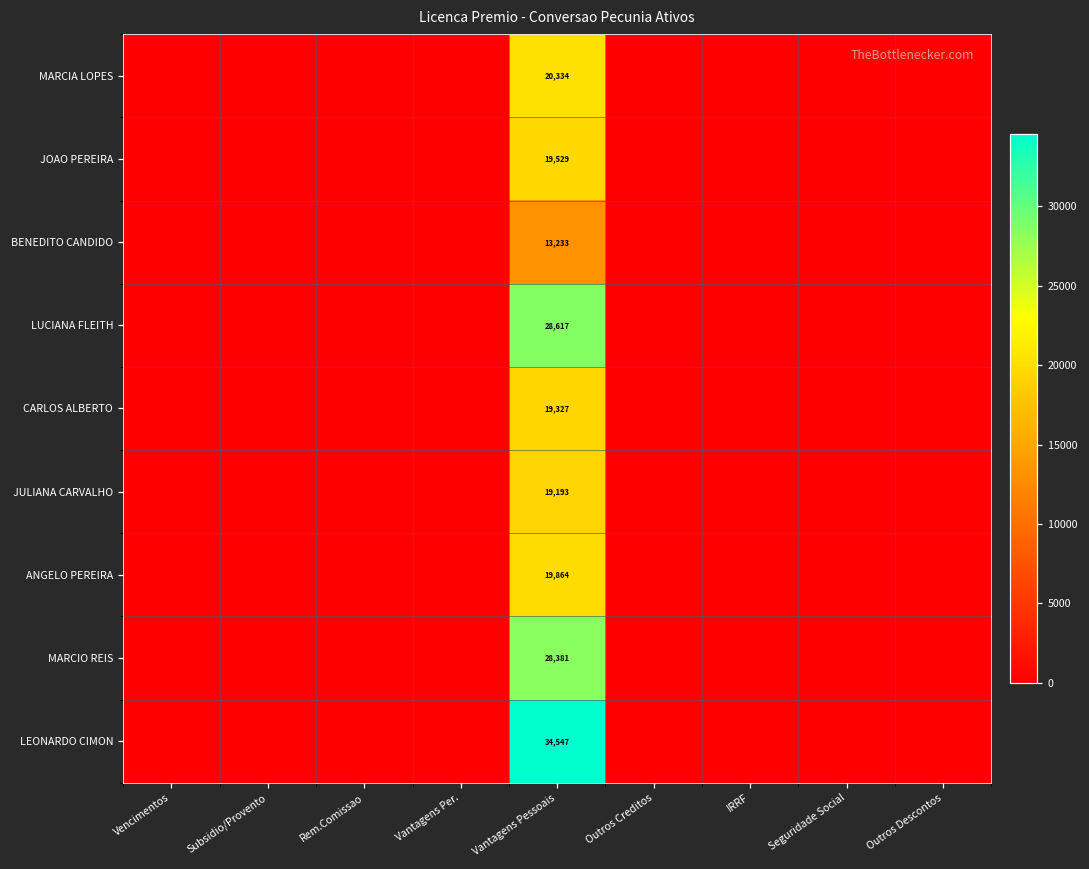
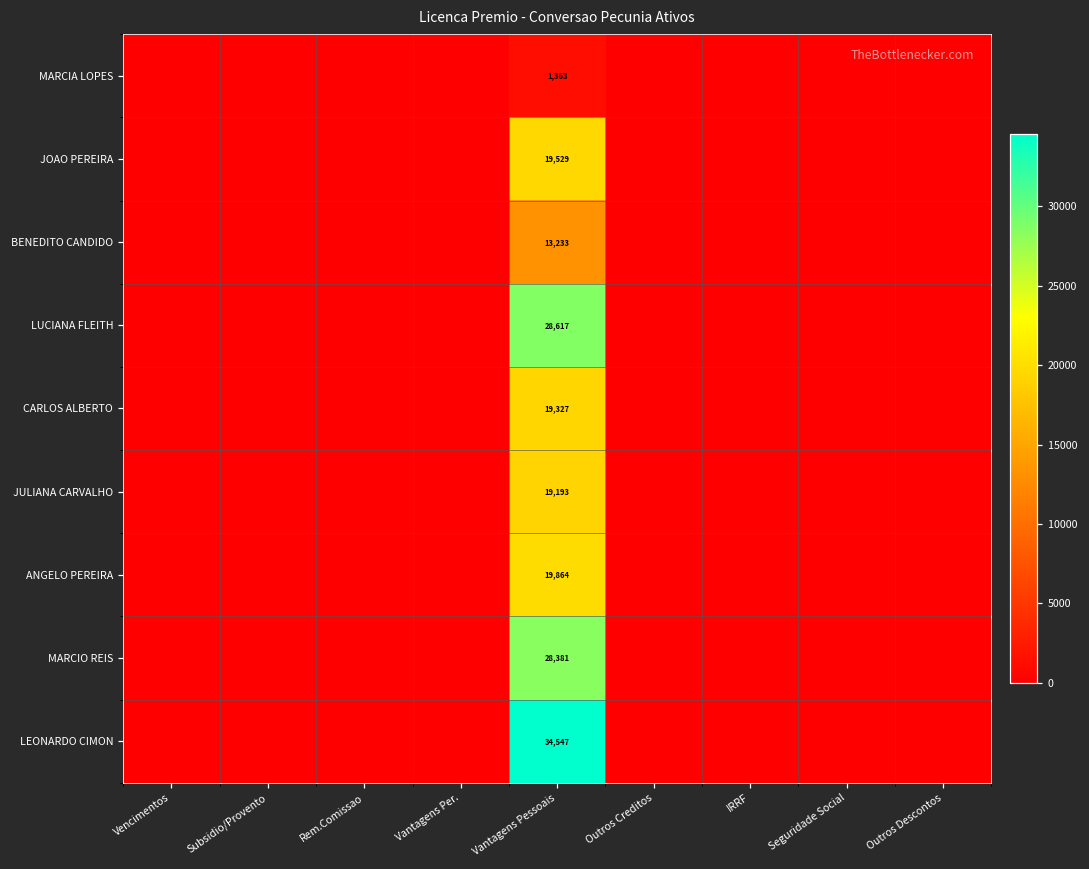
MARCIA LOPES, Vantagens Pessoais: 20,334 -> 1,363
